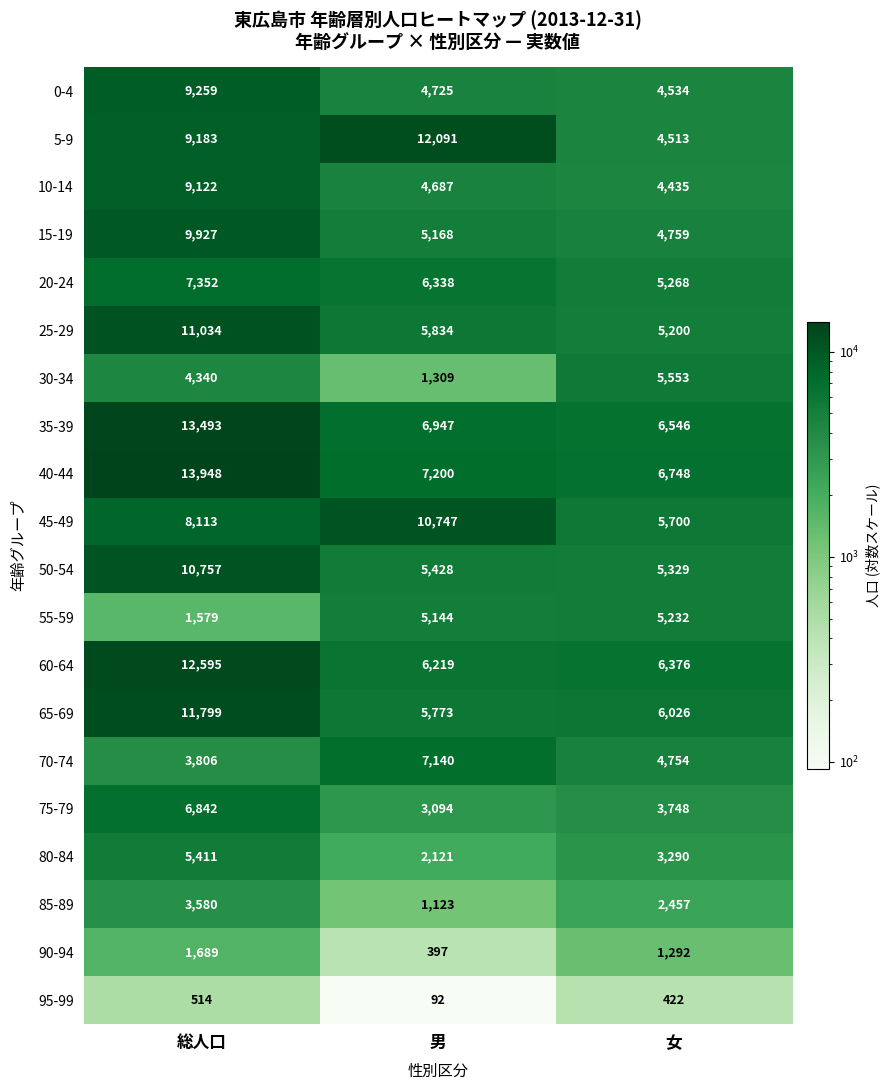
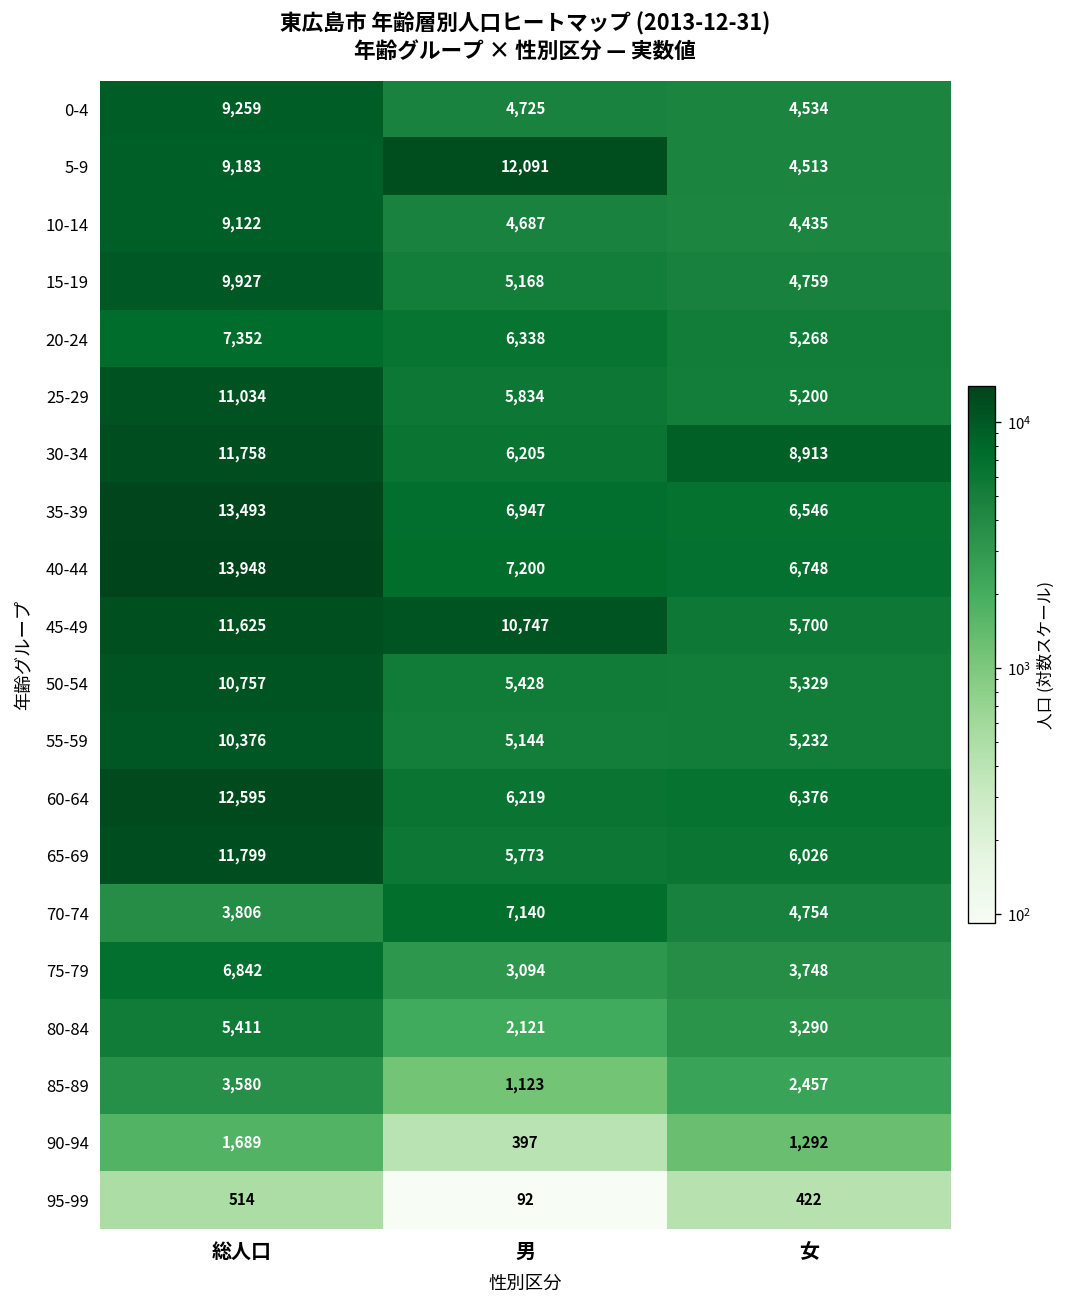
30-34, 総人口: 4,340 -> 11,758
30-34, 男: 1,309 -> 6,205
30-34, 女: 5,553 -> 8,913
45-49, 総人口: 8,113 -> 11,625
55-59, 総人口: 1,579 -> 10,376
